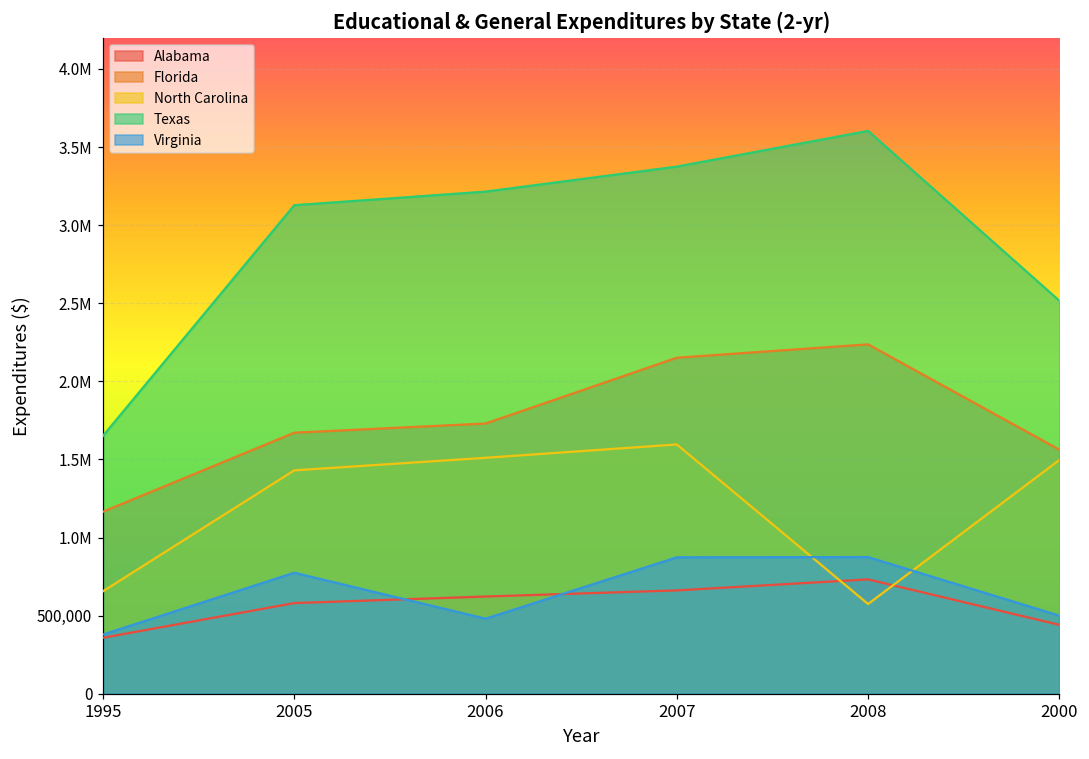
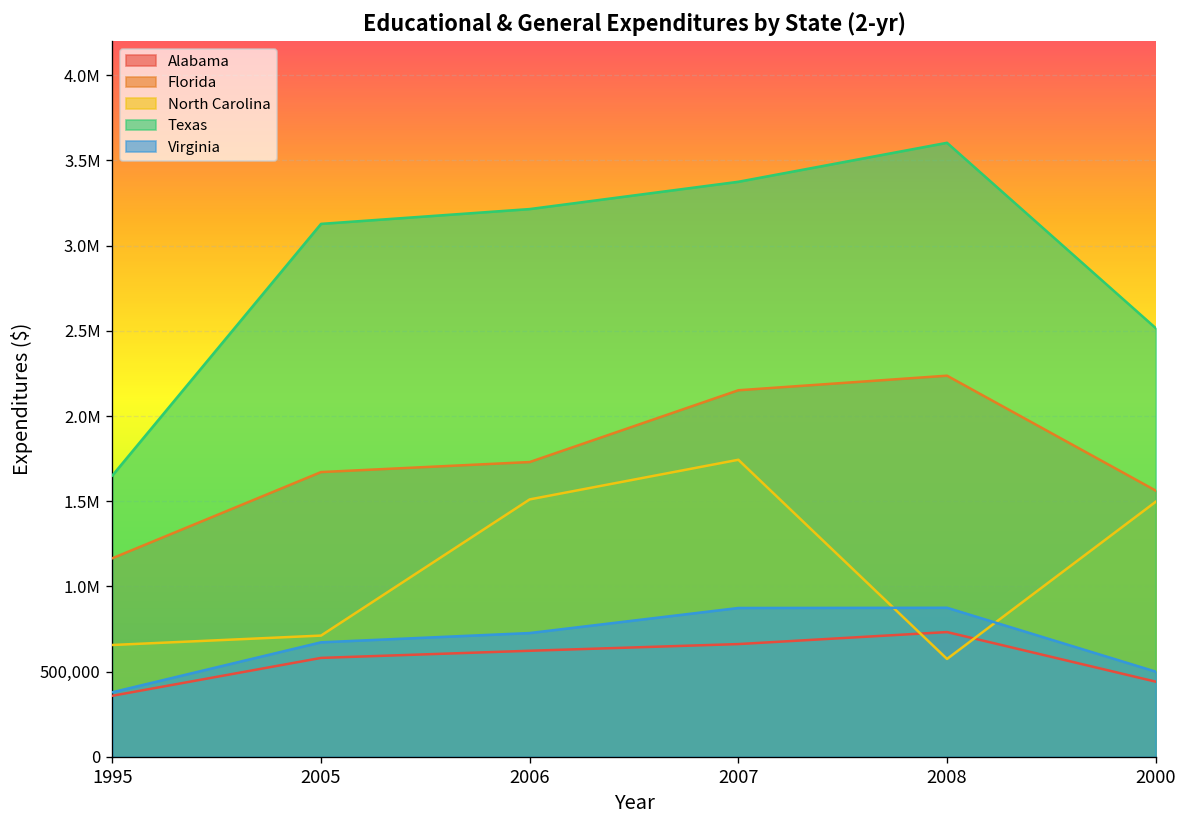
North Carolina, 2005: 1,430,000 -> 710,000
Virginia, 2005: 770,000 -> 670,000
Virginia, 2006: 480,000 -> 730,000
North Carolina, 2007: 1,600,000 -> 1,740,000
